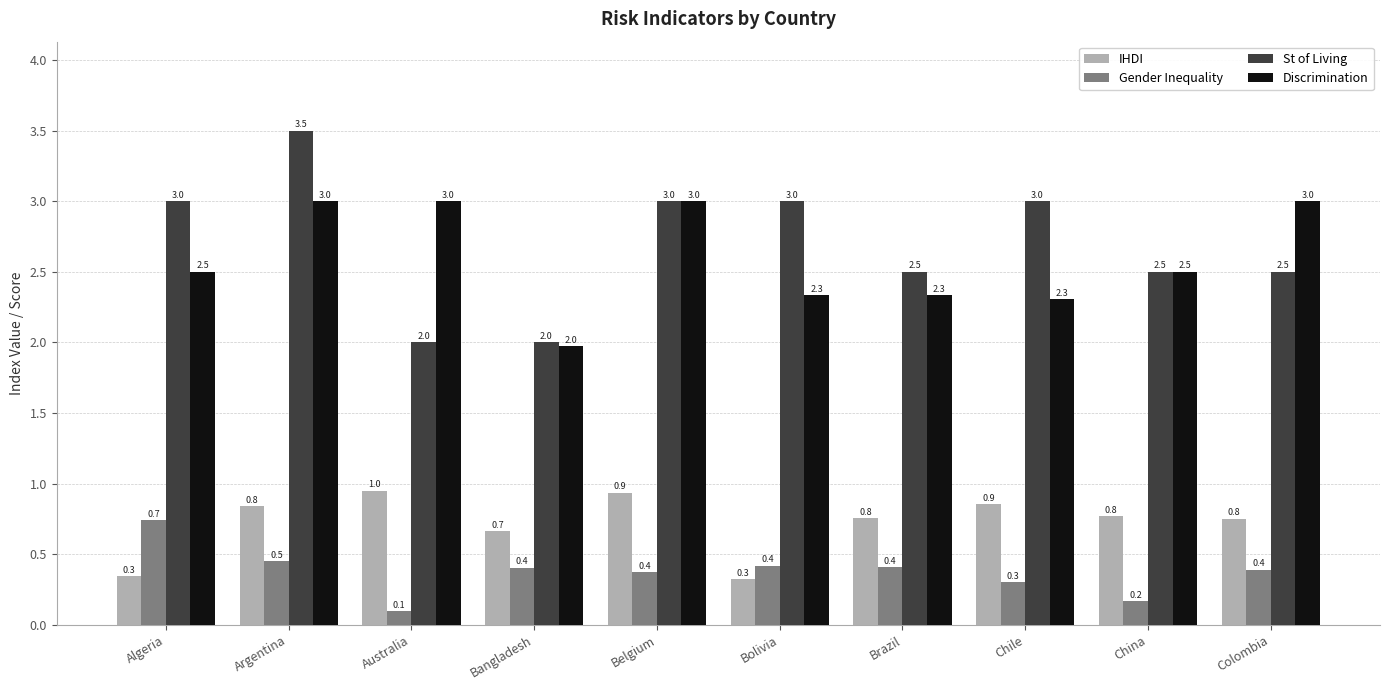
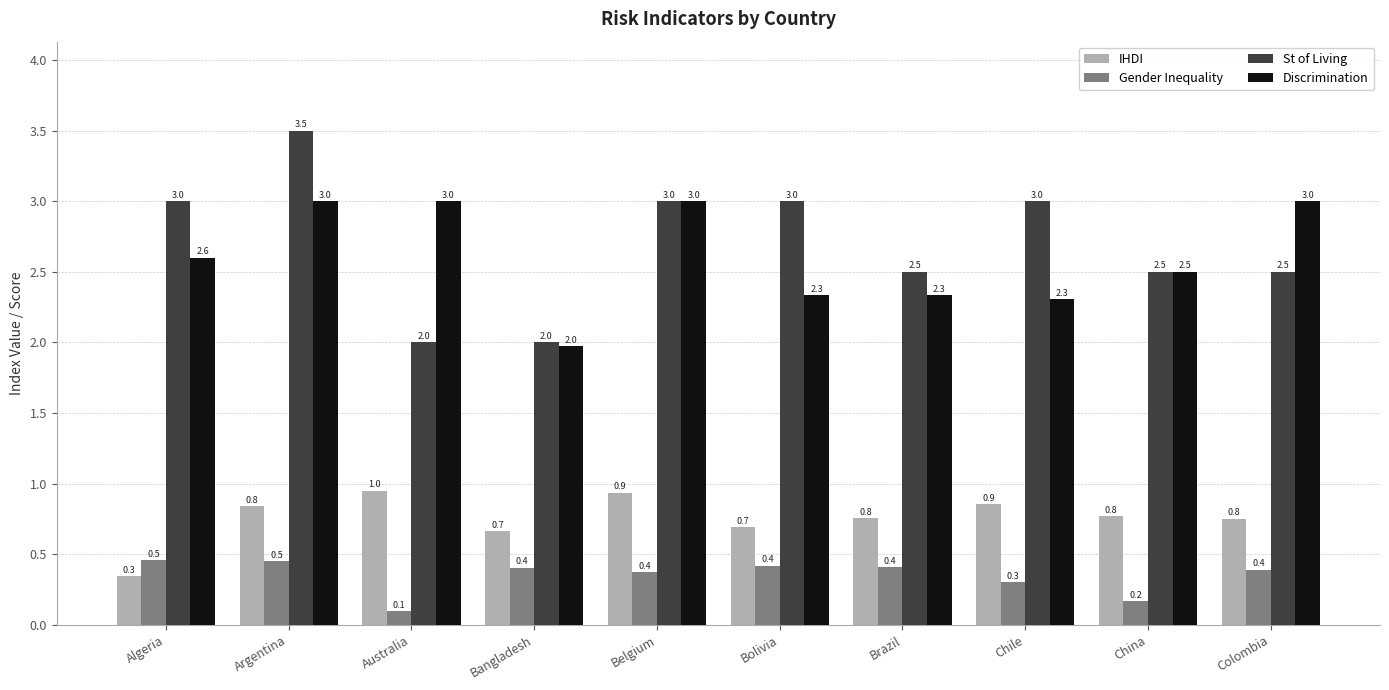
Gender Inequality, Algeria: 0.7 -> 0.5
Discrimination, Algeria: 2.5 -> 2.6
IHDI, Bolivia: 0.3 -> 0.7
